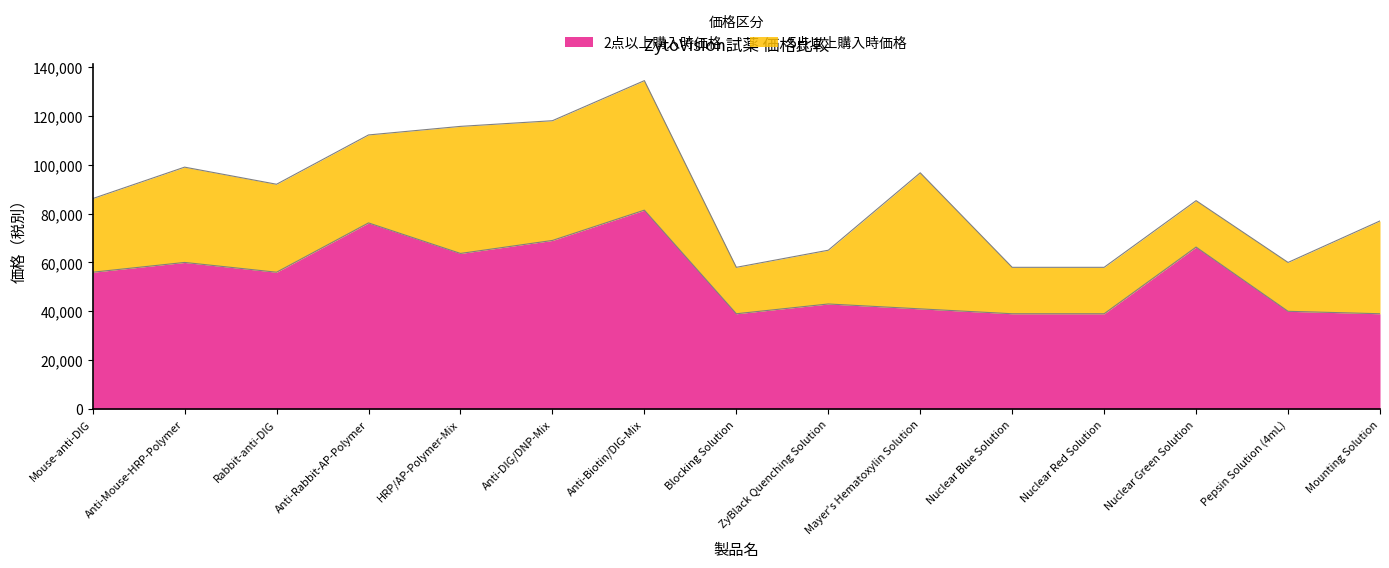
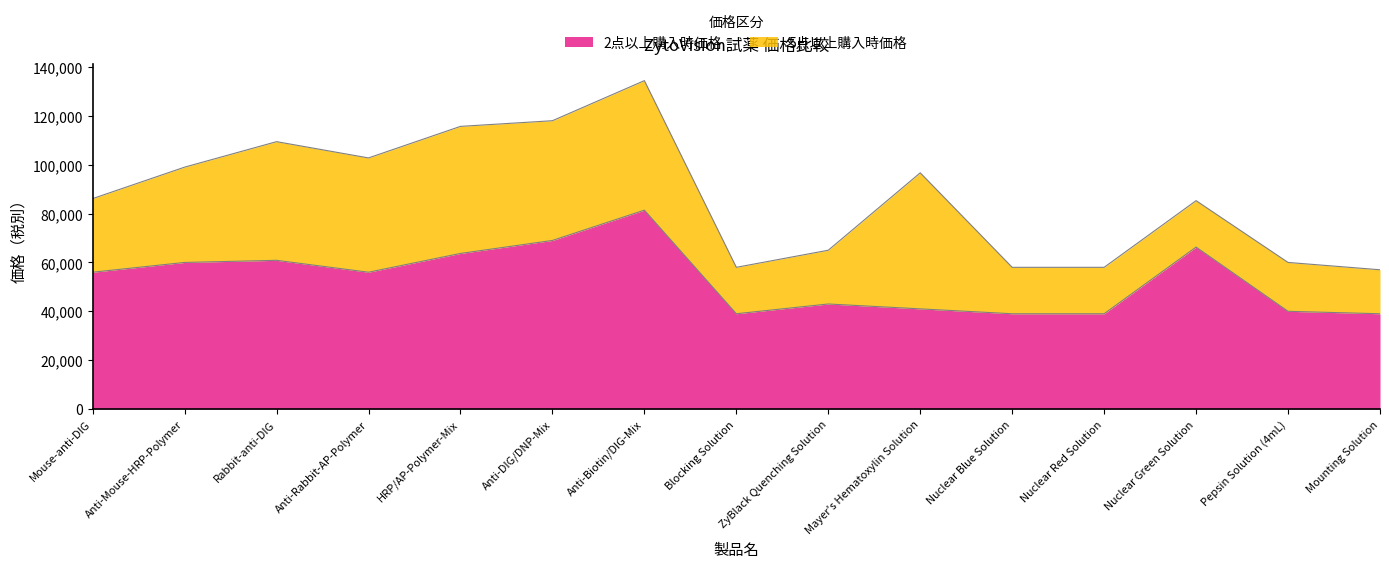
2点以上購入時価格, Rabbit-anti-DIG: 56,000 -> 61,000
5点以上購入時価格, Rabbit-anti-DIG: 36,000 -> 49,000
2点以上購入時価格, Anti-Rabbit-AP-Polymer: 76,000 -> 56,000
5点以上購入時価格, Anti-Rabbit-AP-Polymer: 36,000 -> 47,000
5点以上購入時価格, Mounting Solution: 38,000 -> 18,000
